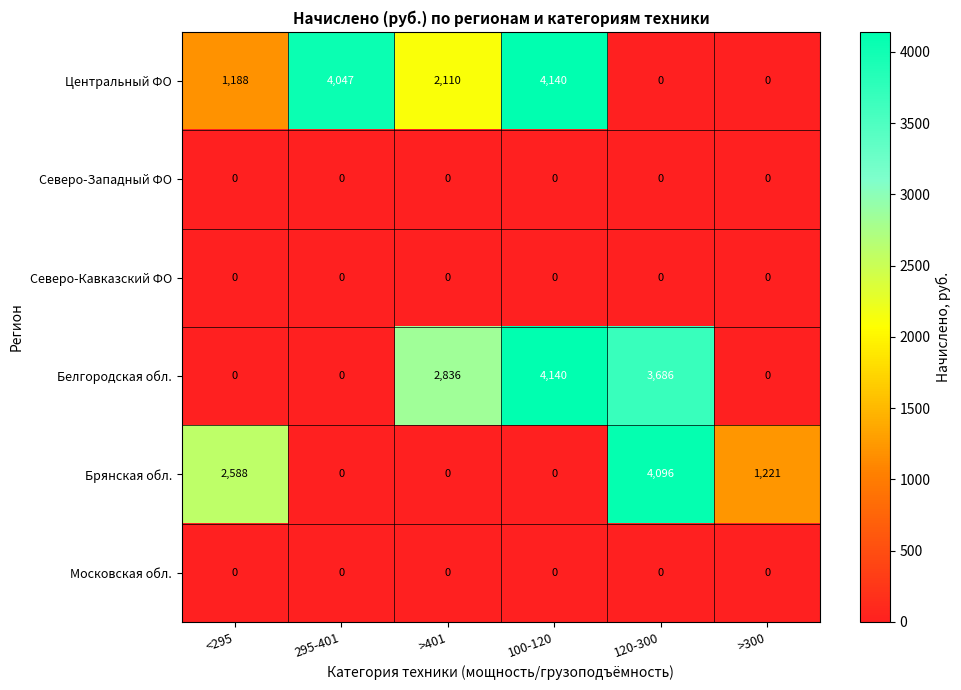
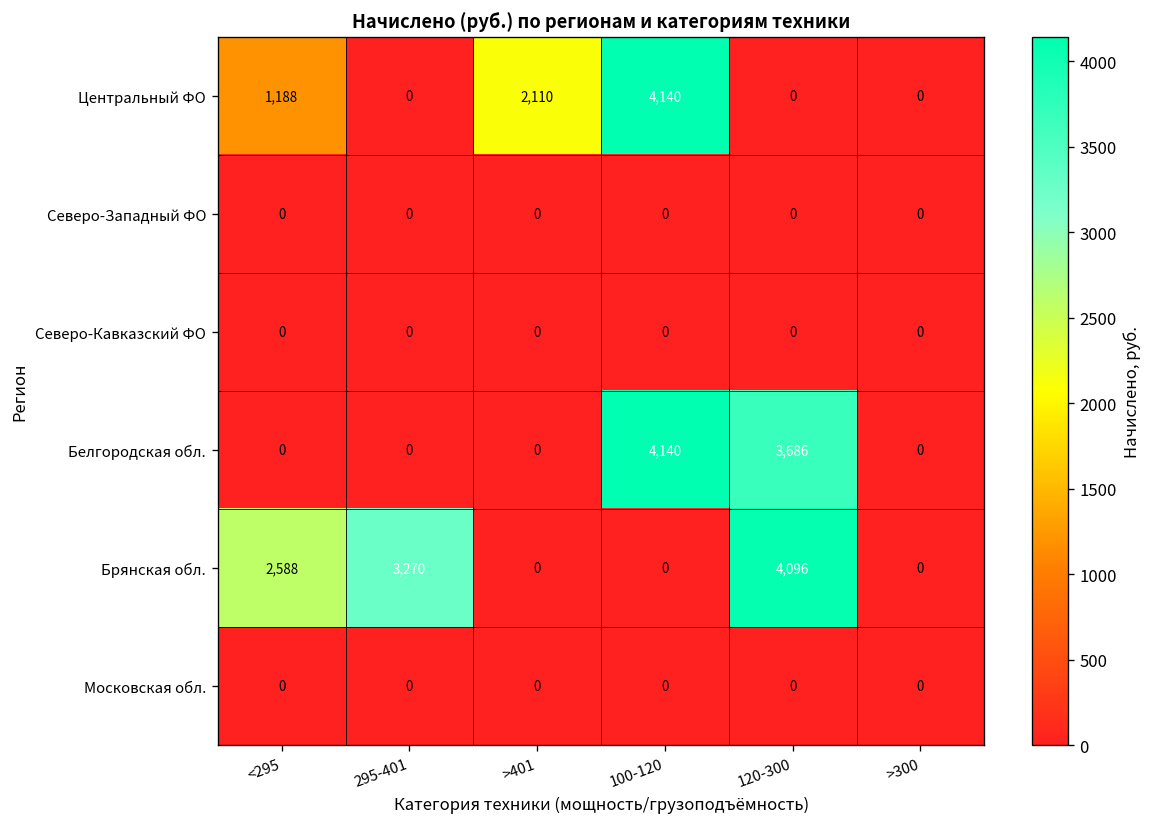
Центральный ФО, 295-401: 4,047 -> 0
Белгородская обл., >401: 2,836 -> 0
Брянская обл., 295-401: 0 -> 3,270
Брянская обл., >300: 1,221 -> 0
